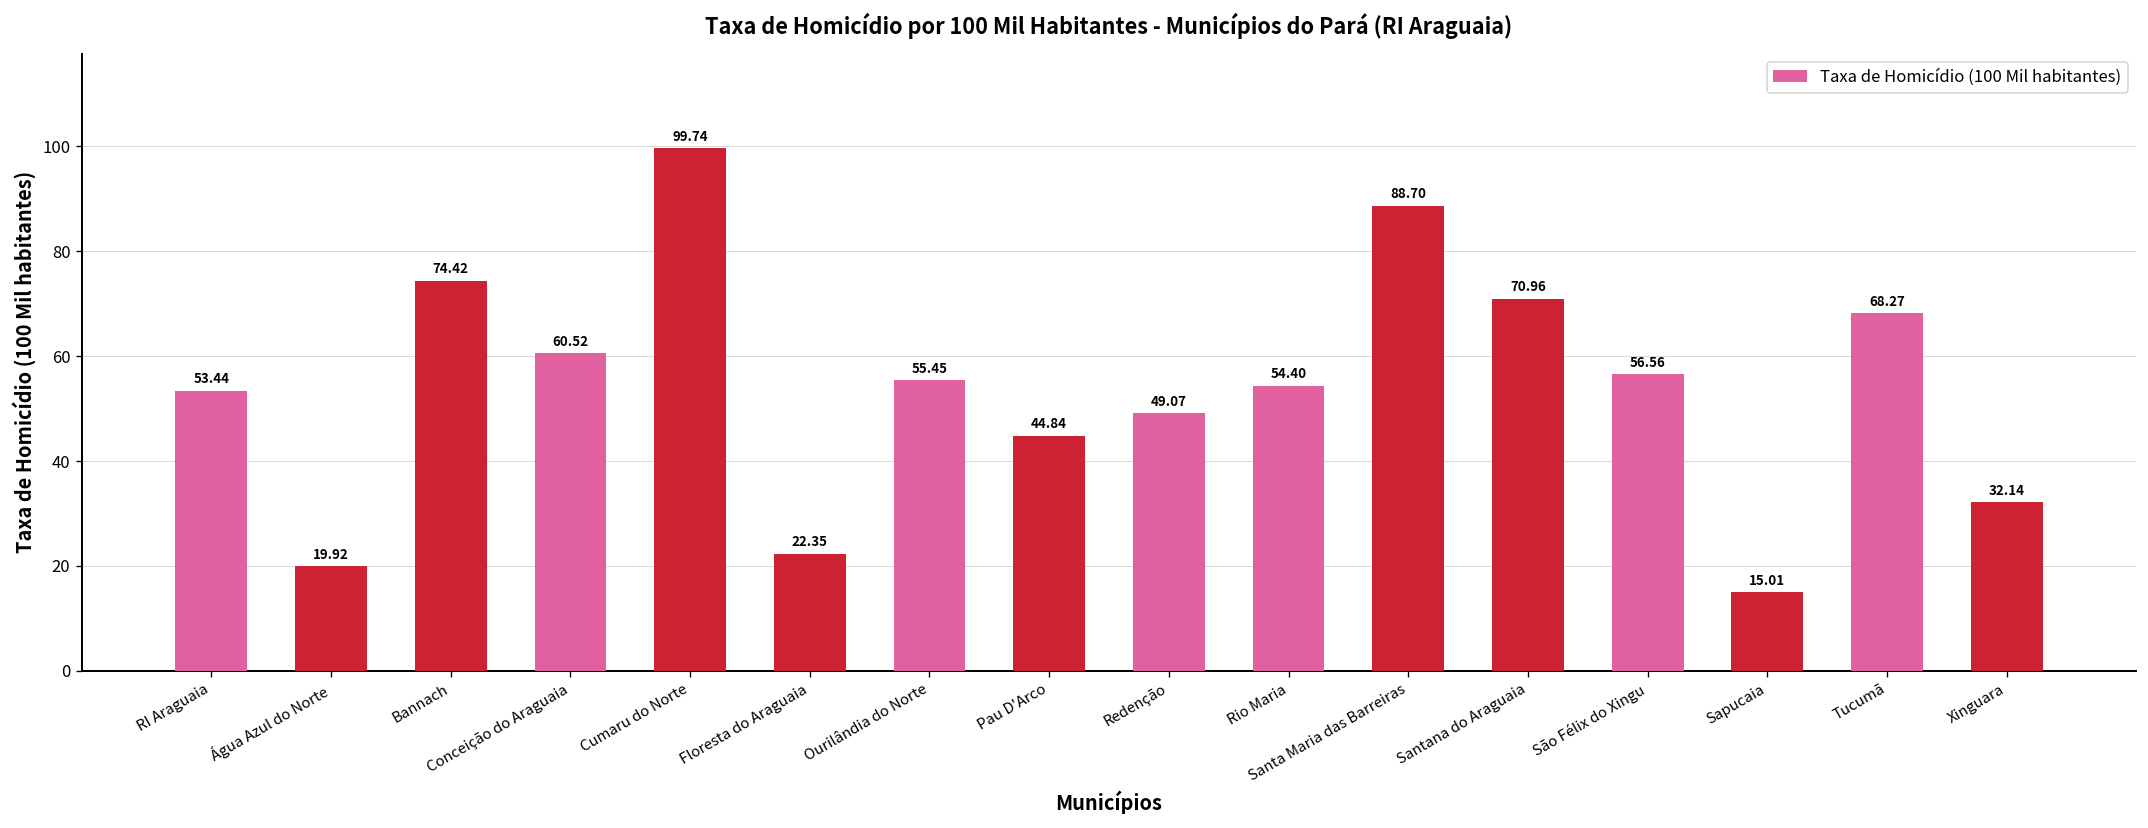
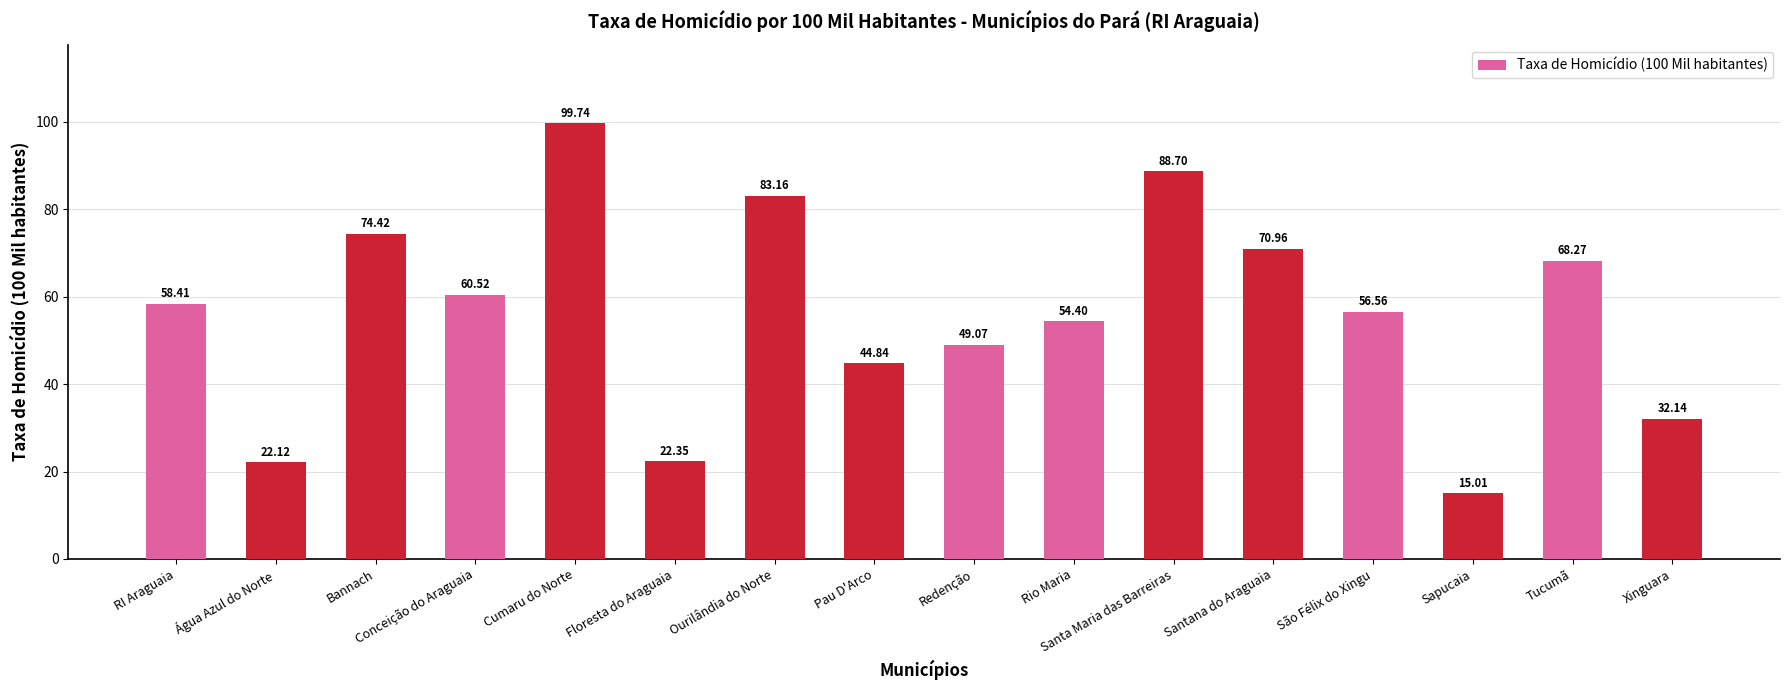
RI Araguaia: 53.44 -> 58.41
Água Azul do Norte: 19.92 -> 22.12
Ourilândia do Norte: 55.45 -> 83.16
